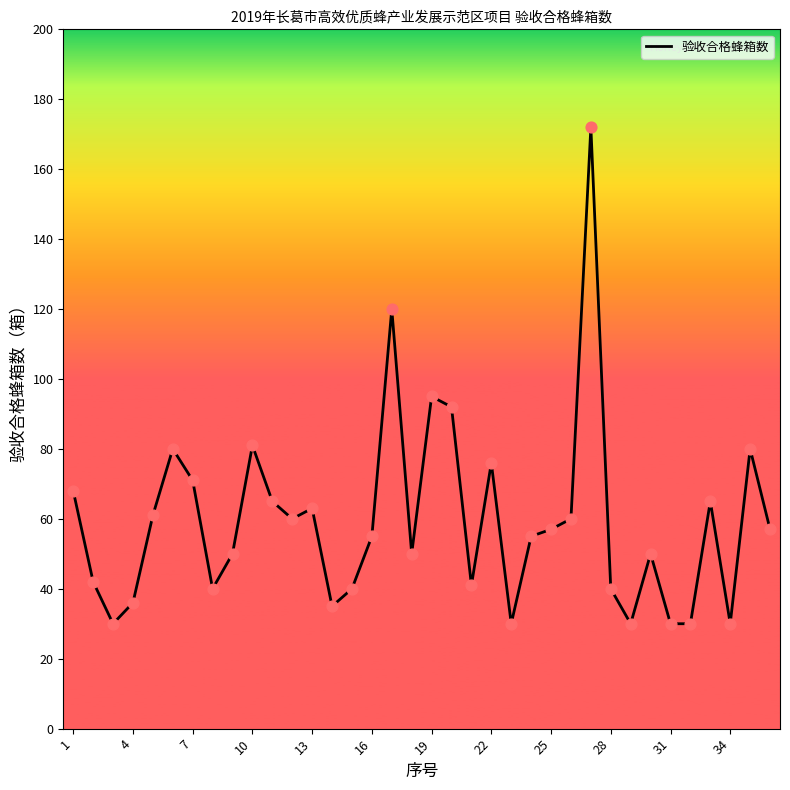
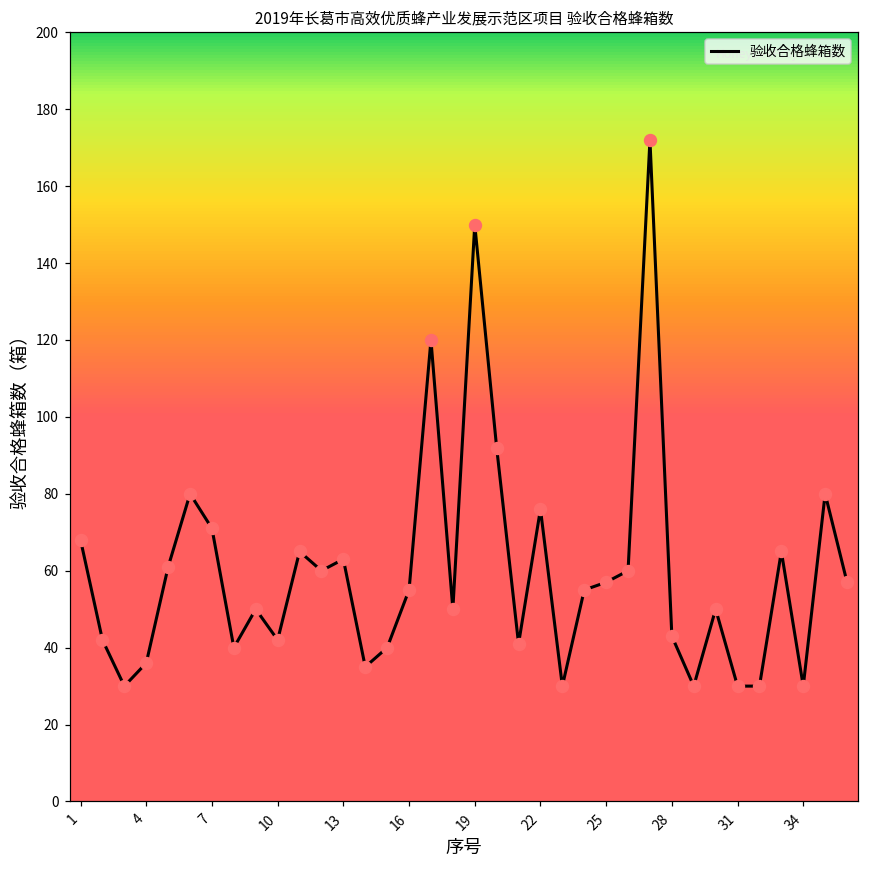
10: 81 -> 42
19: 95 -> 150
28: 40 -> 43
